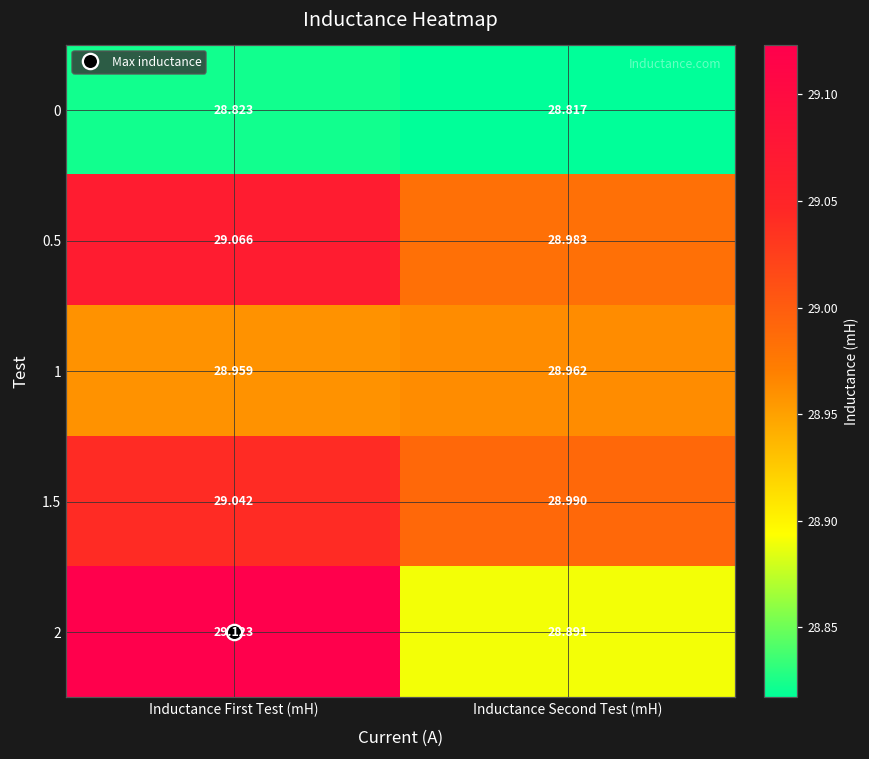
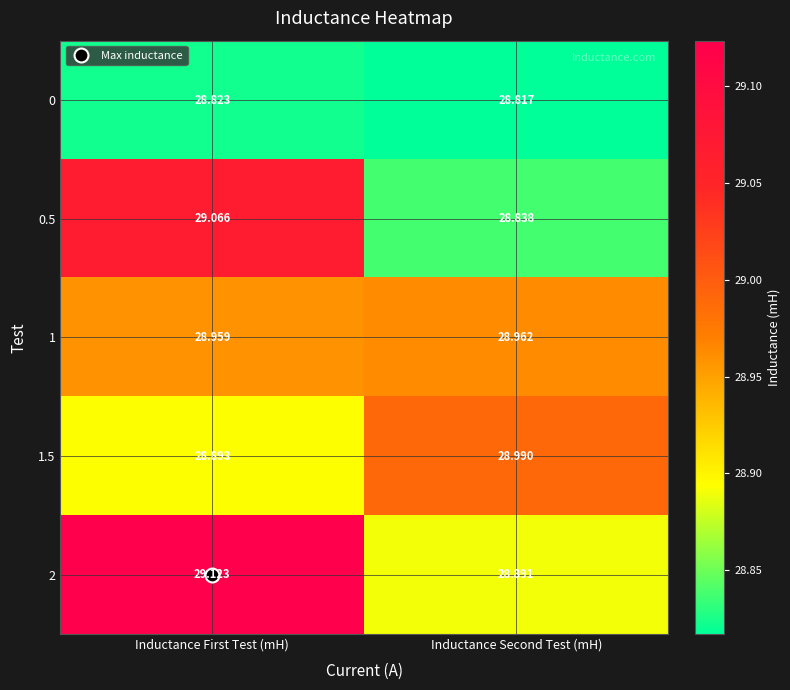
0.5, Inductance Second Test (mH): 28.983 -> 28.838
1.5, Inductance First Test (mH): 29.042 -> 28.893
